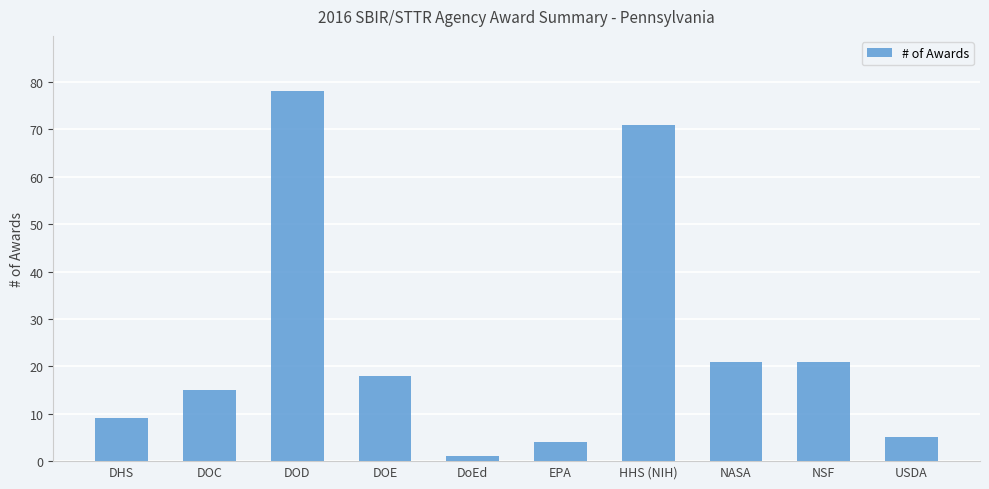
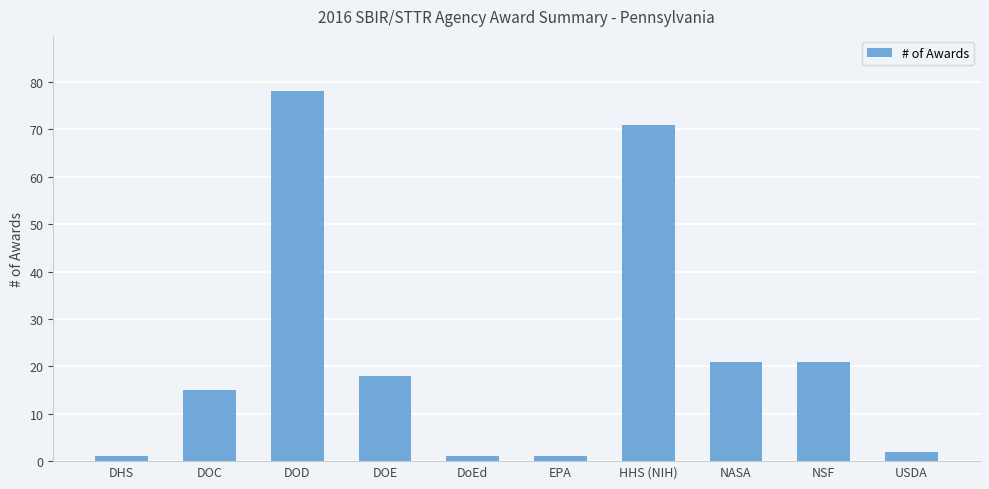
DHS: 9 -> 1
EPA: 4 -> 1
USDA: 5 -> 2
